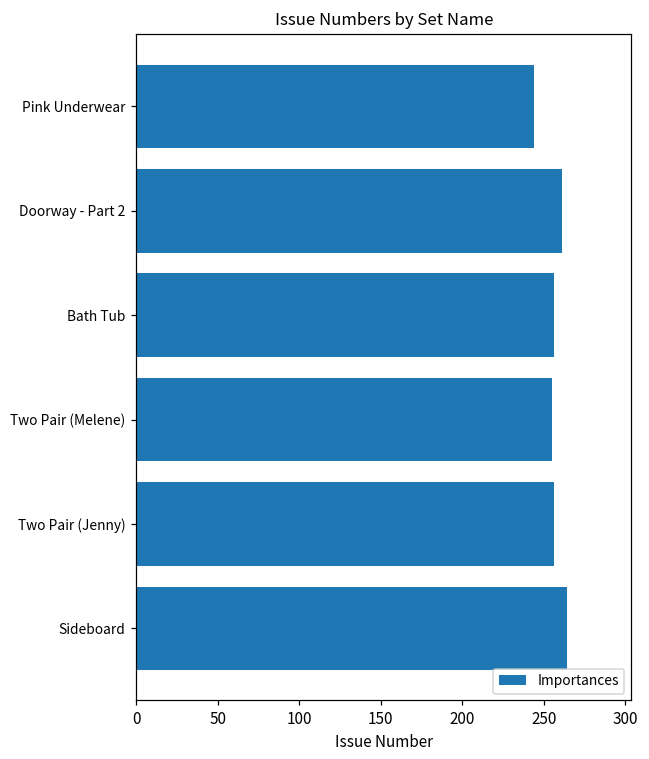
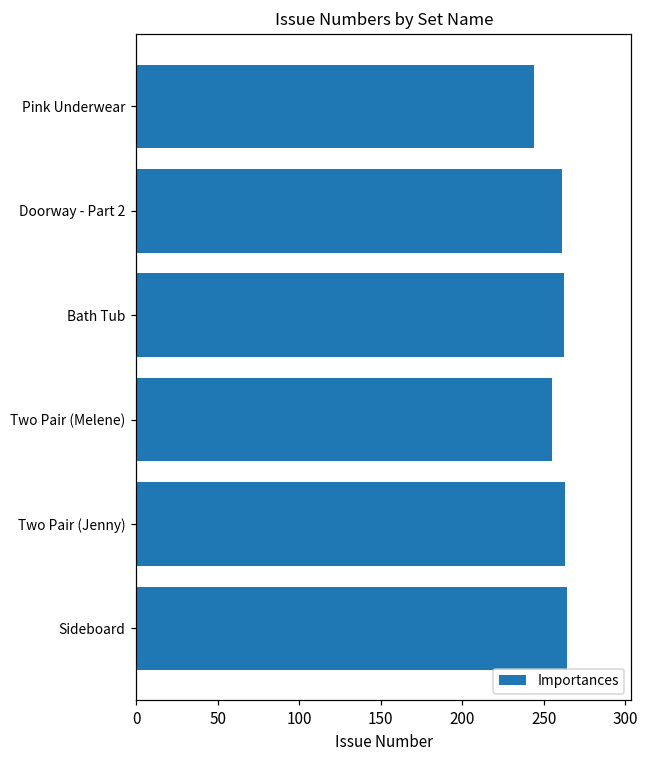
Bath Tub: 256 -> 262
Two Pair (Jenny): 256 -> 263
